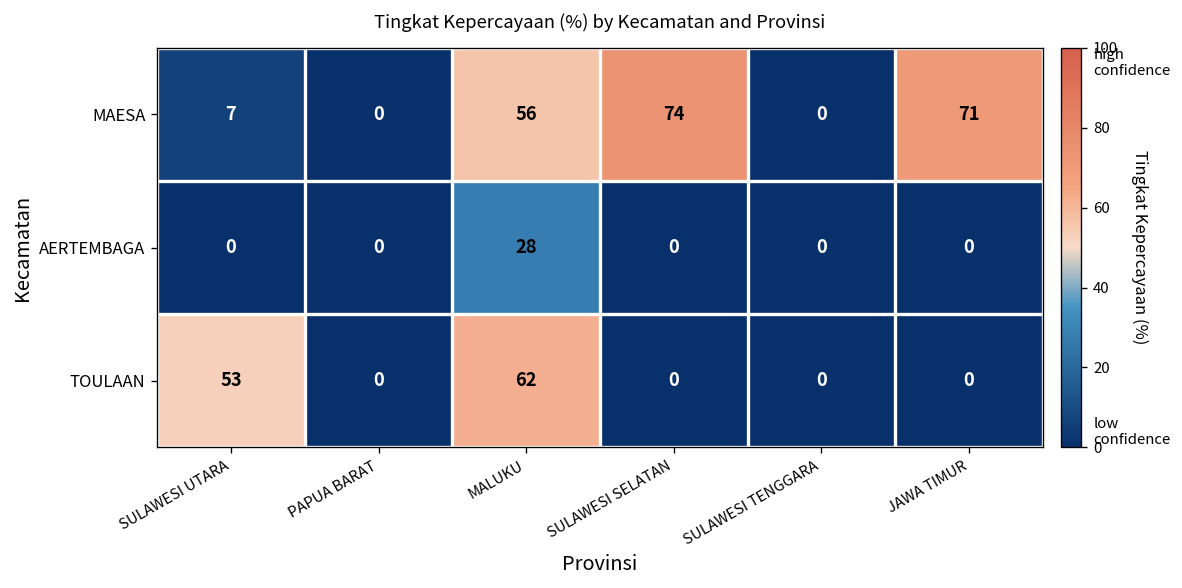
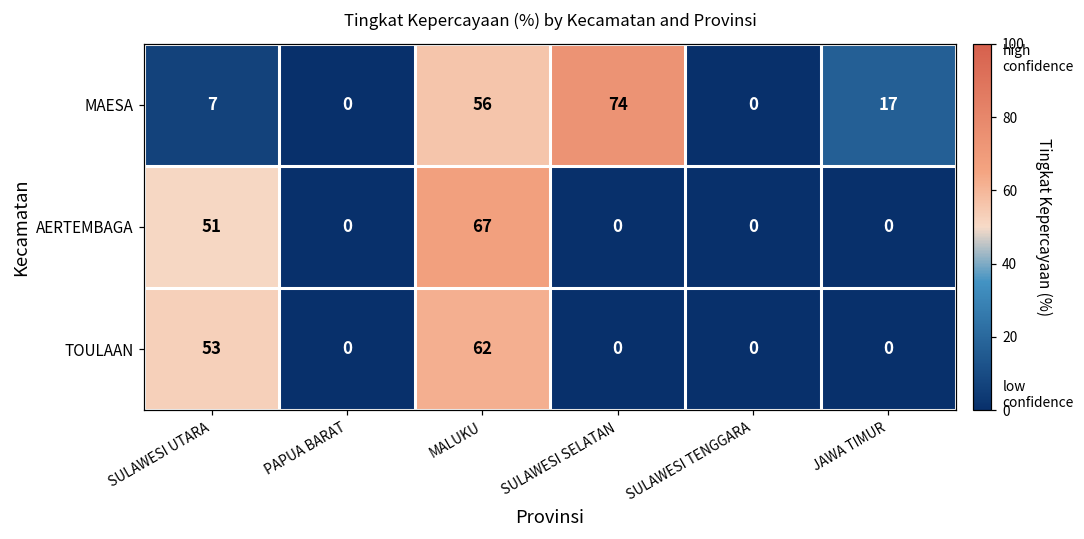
MAESA, JAWA TIMUR: 71 -> 17
AERTEMBAGA, SULAWESI UTARA: 0 -> 51
AERTEMBAGA, MALUKU: 28 -> 67
